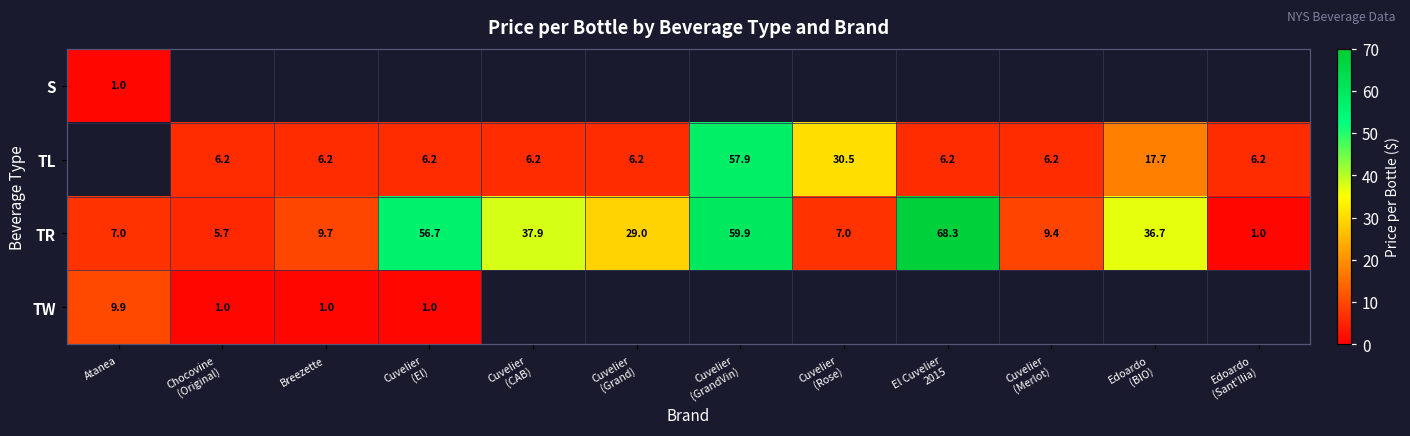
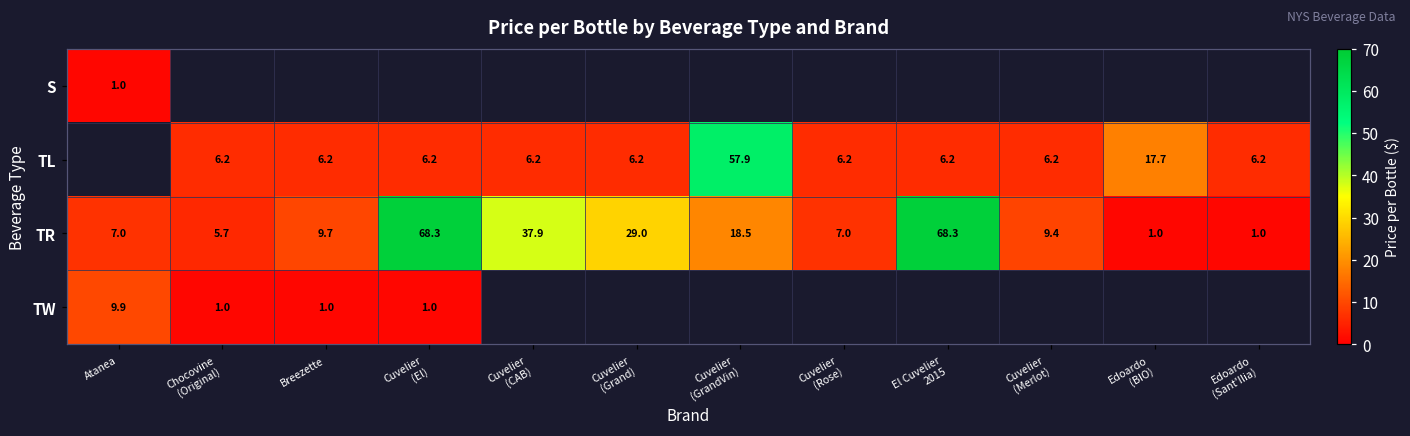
TL, Cuvelier (Rose): 30.5 -> 6.2
TR, Cuvelier (El): 56.7 -> 68.3
TR, Cuvelier (GrandVin): 59.9 -> 18.5
TR, Edoardo (BIO): 36.7 -> 1.0
